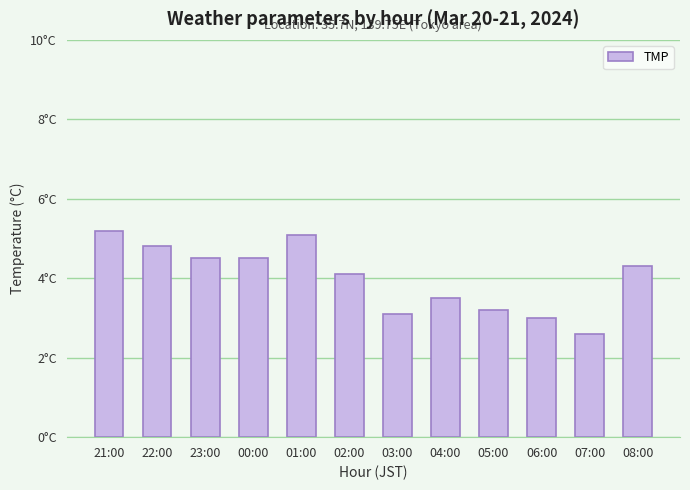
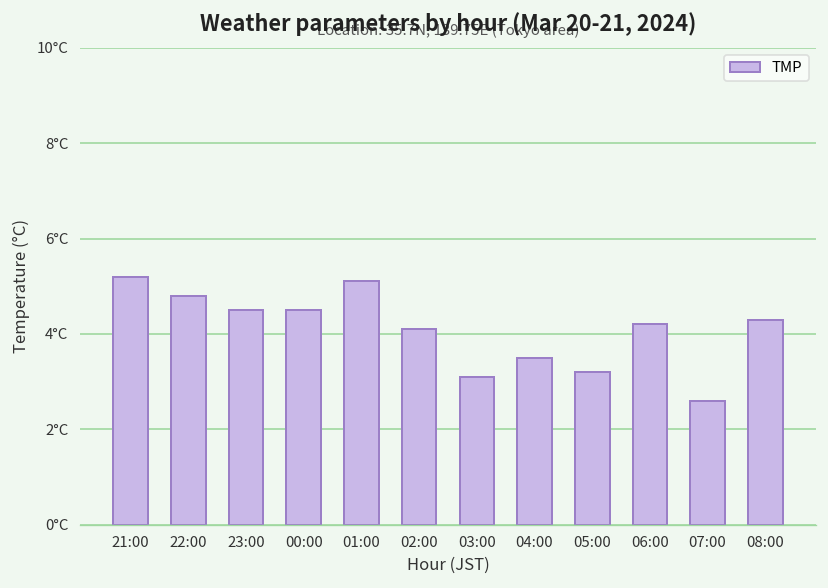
06:00: 3.0°C -> 4.2°C
